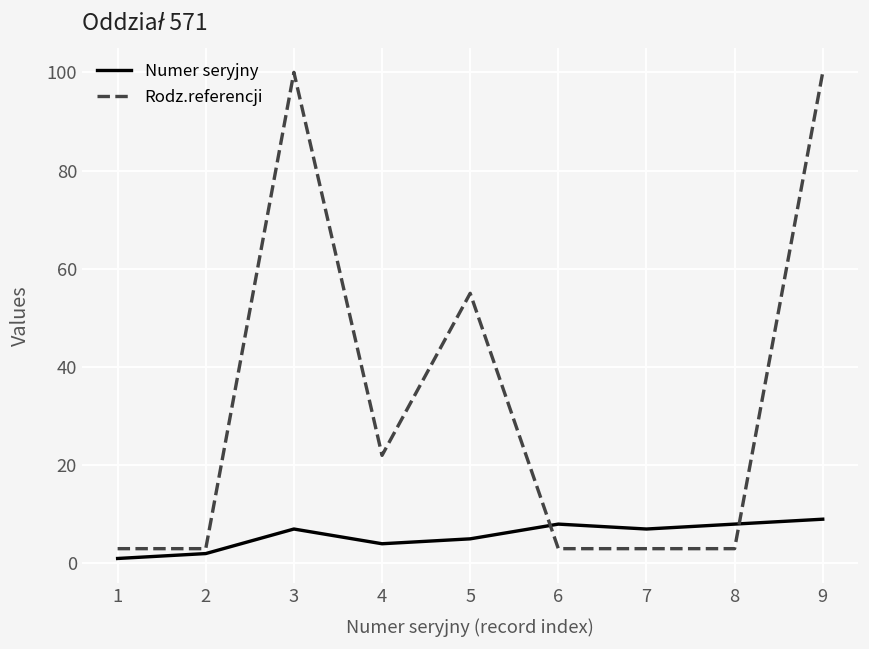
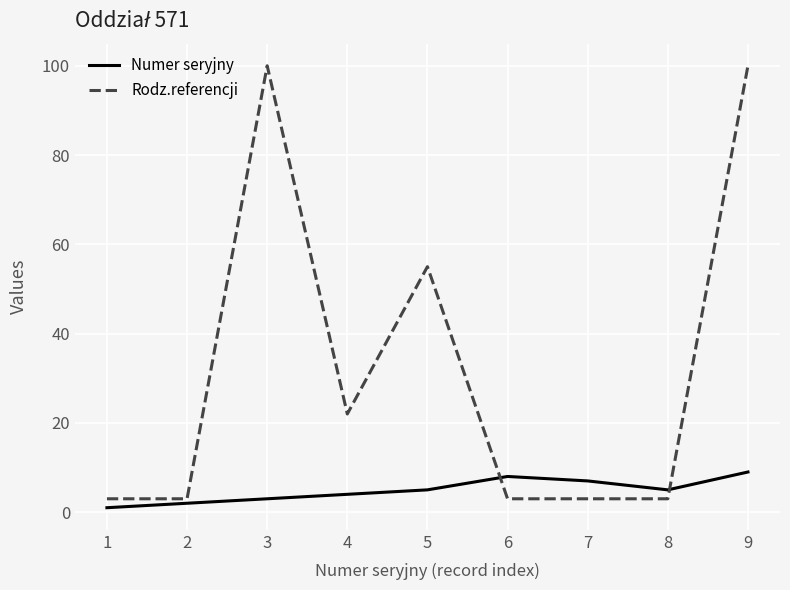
Numer seryjny, 3: 7 -> 3
Numer seryjny, 8: 8 -> 5
